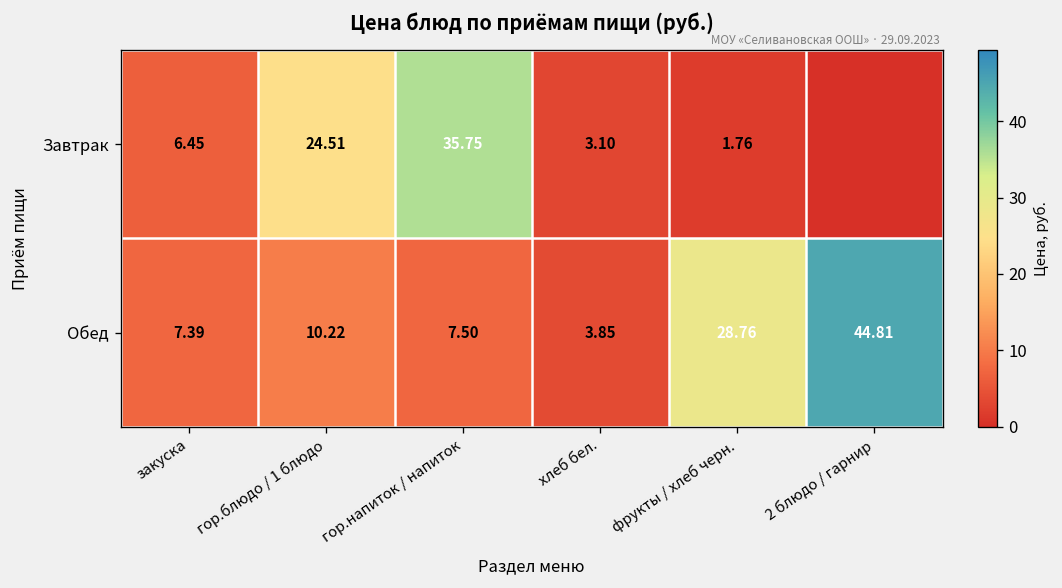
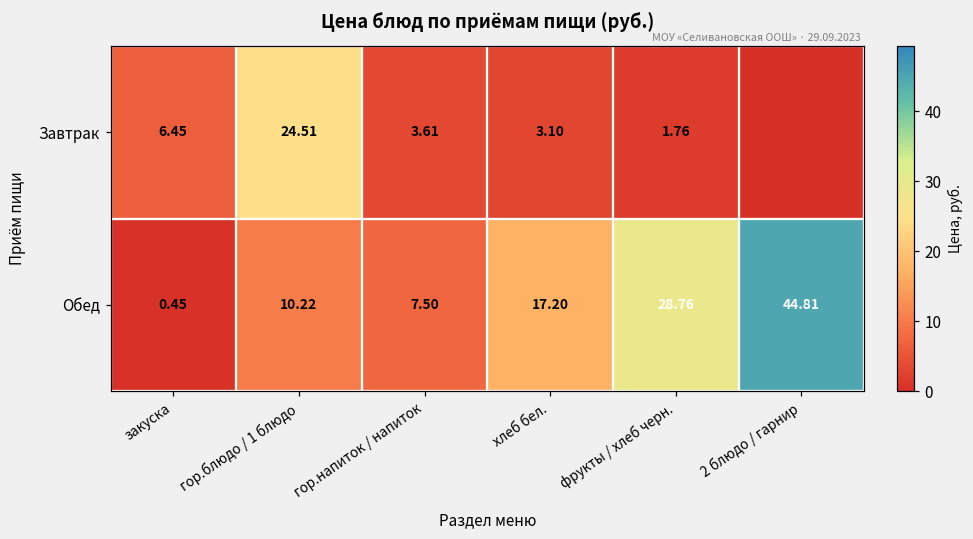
Завтрак, гор.напиток / напиток: 35.75 -> 3.61
Обед, закуска: 7.39 -> 0.45
Обед, хлеб бел.: 3.85 -> 17.20
